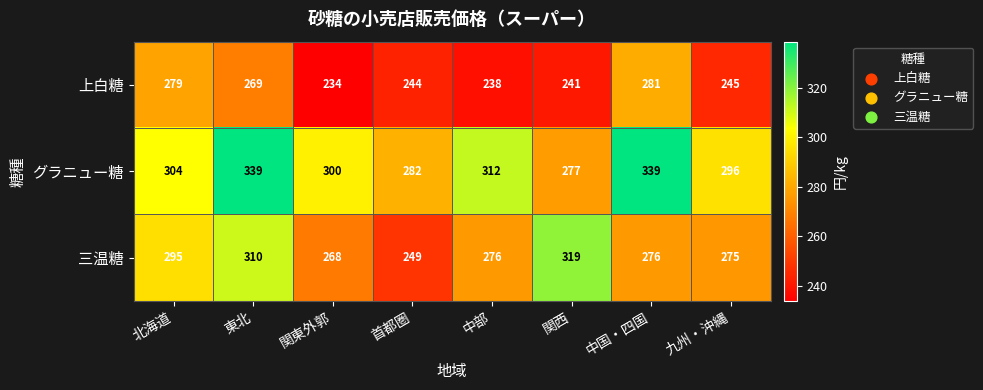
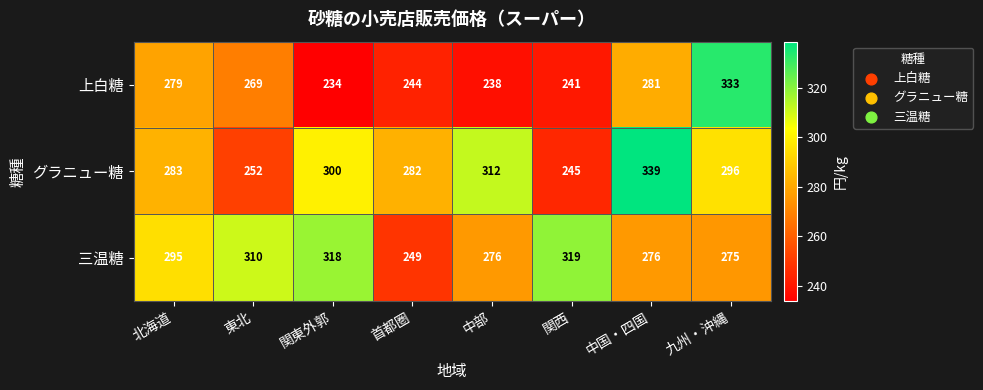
上白糖, 九州・沖縄: 245 -> 333
グラニュー糖, 北海道: 304 -> 283
グラニュー糖, 東北: 339 -> 252
グラニュー糖, 関西: 277 -> 245
三温糖, 関東外郭: 268 -> 318
